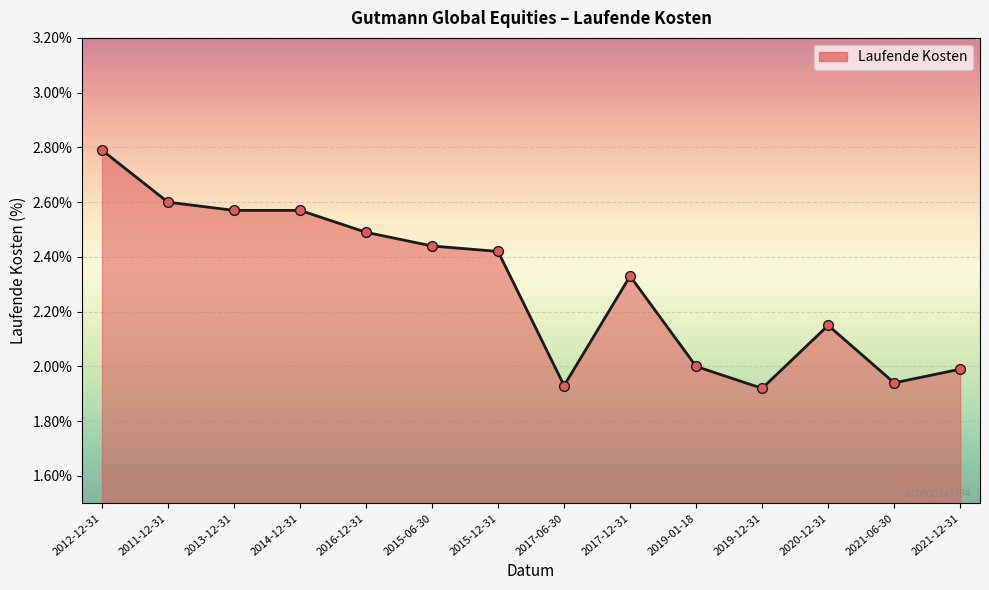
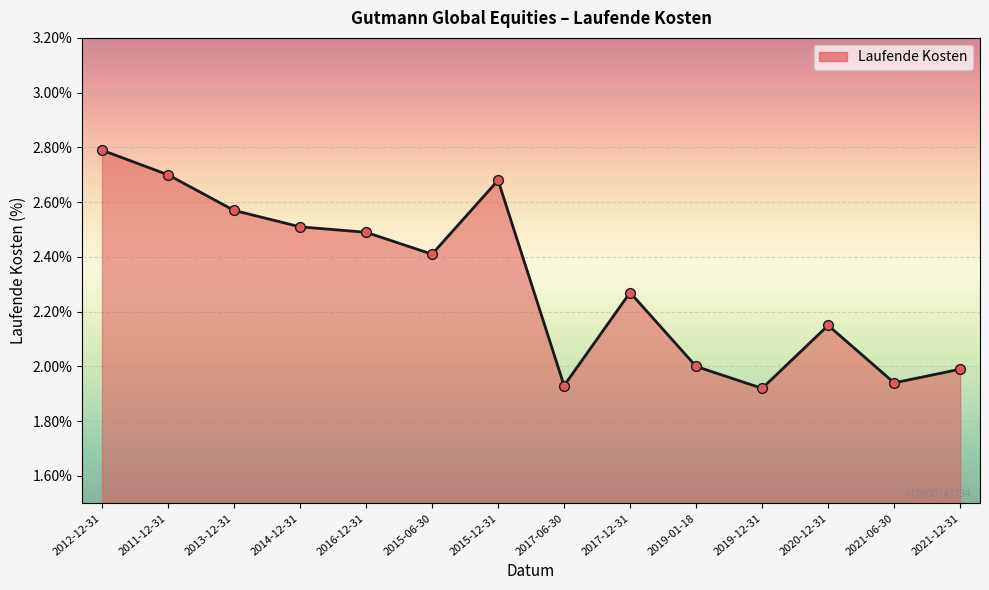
2011-12-31: 2.6% -> 2.7%
2014-12-31: 2.57% -> 2.51%
2015-06-30: 2.44% -> 2.41%
2015-12-31: 2.42% -> 2.68%
2017-12-31: 2.33% -> 2.27%
